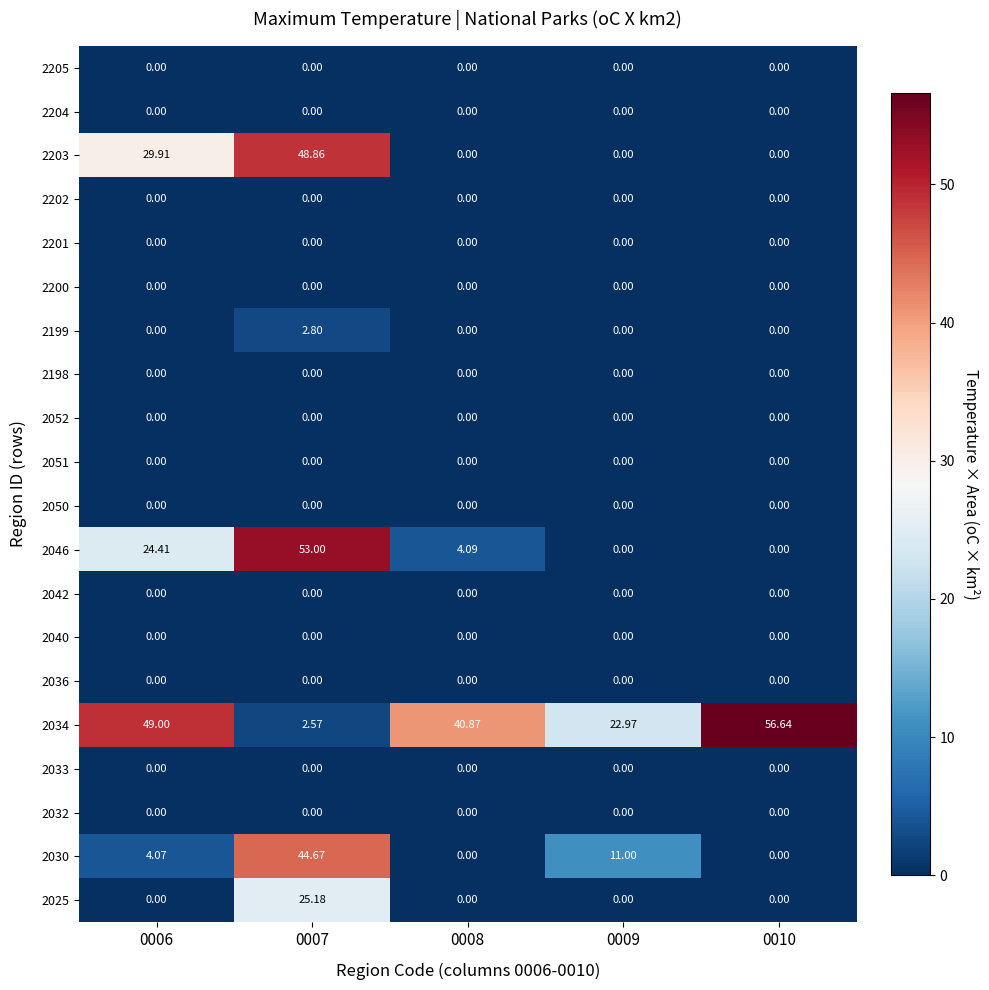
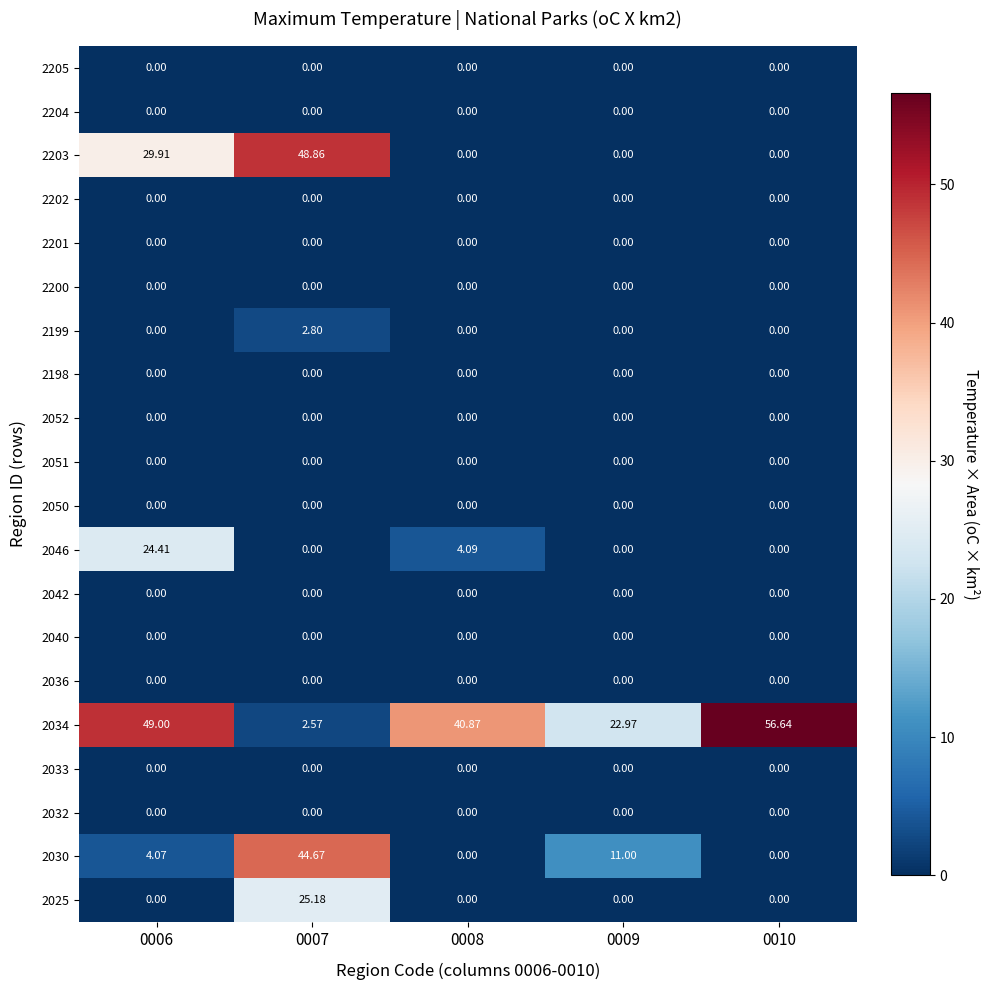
2046, 0007: 53.00 -> 0.00
